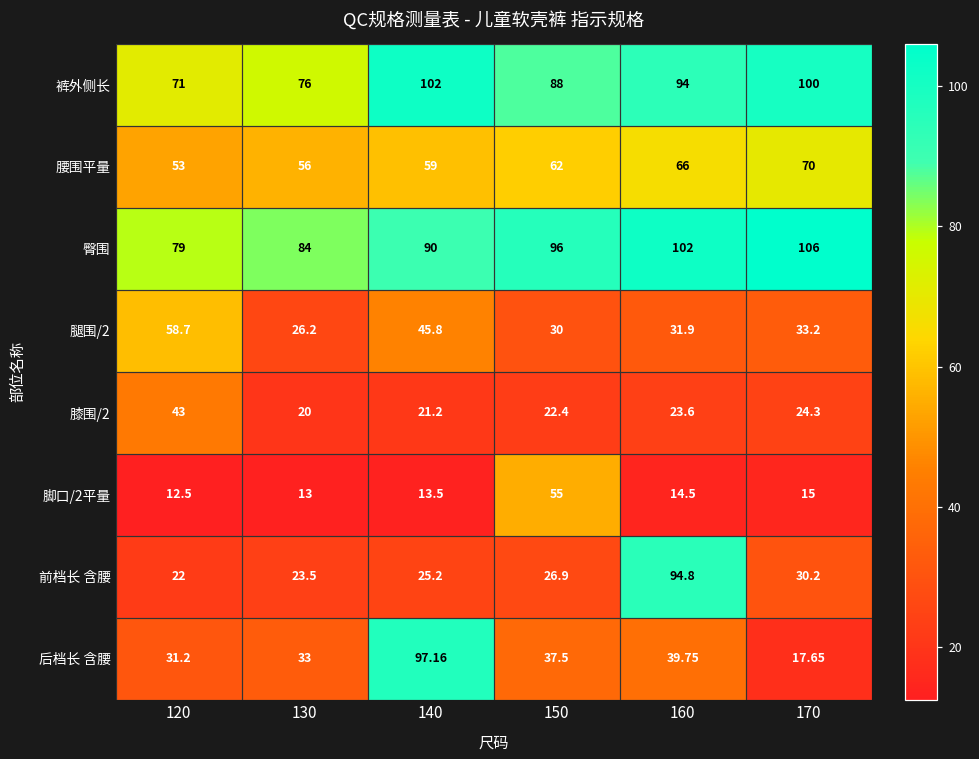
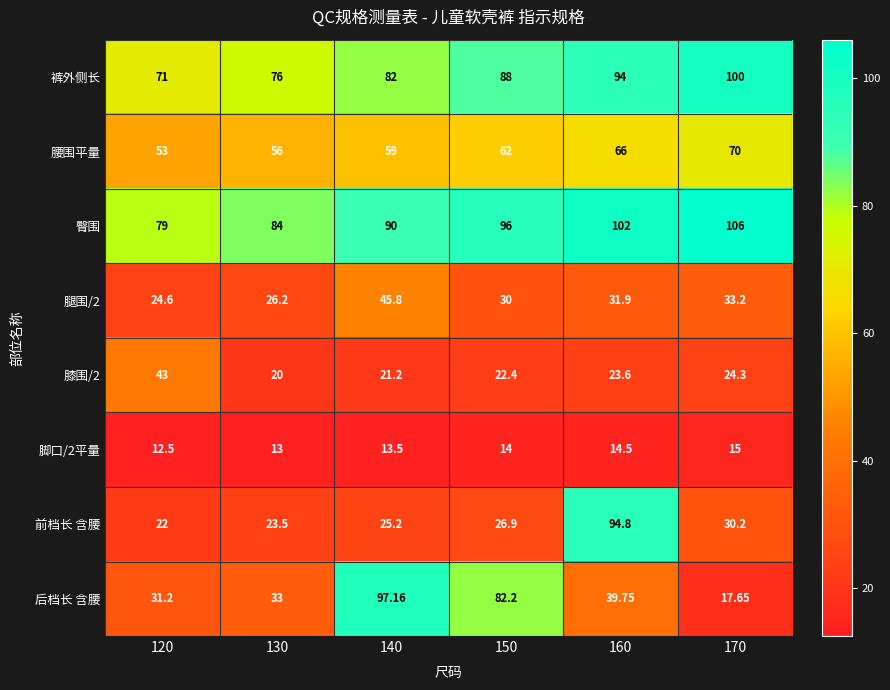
裤外侧长, 140: 102 -> 82
腿围/2, 120: 58.7 -> 24.6
脚口/2平量, 150: 55 -> 14
后档长 含腰, 150: 37.5 -> 82.2
